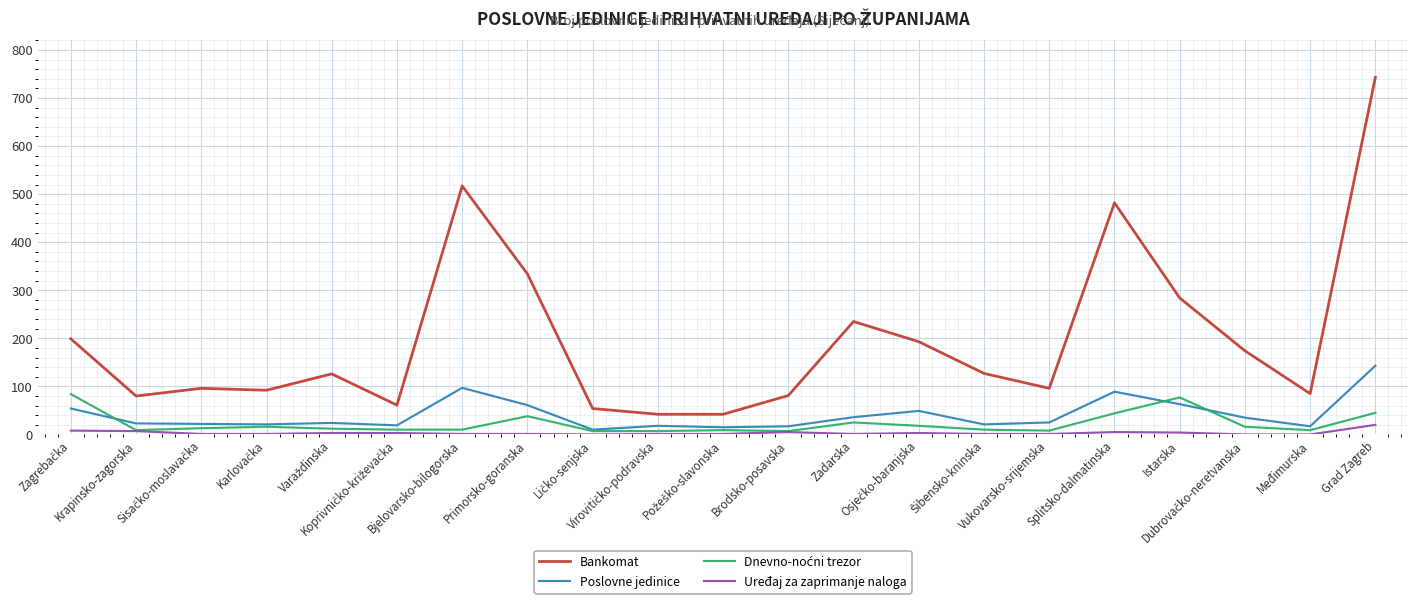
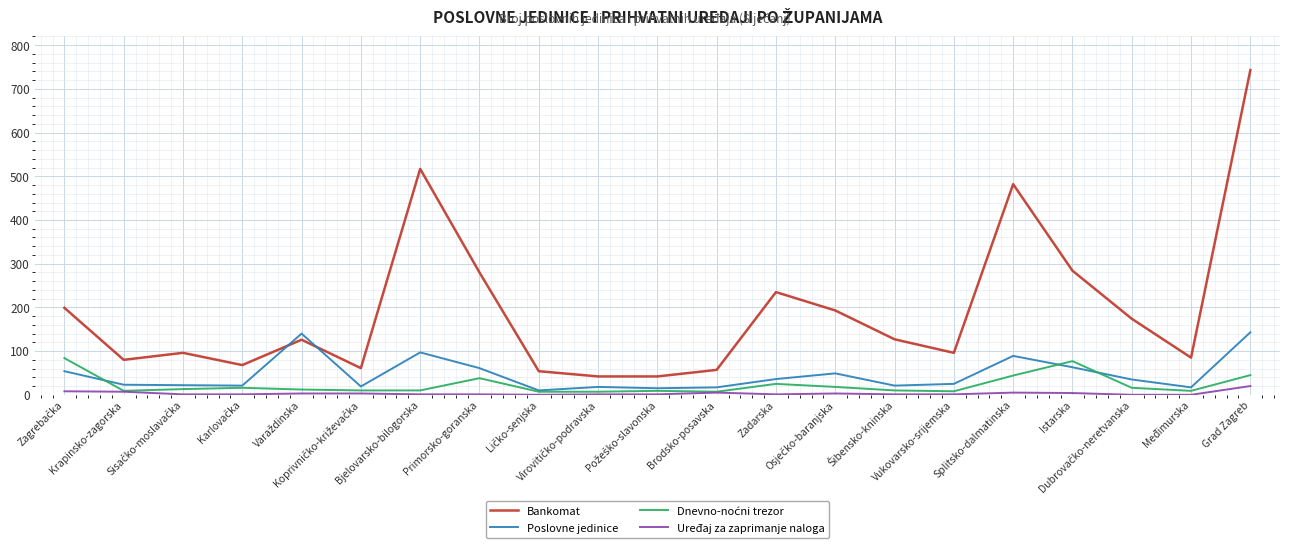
Bankomat, Karlovačka: 90 -> 70
Poslovne jedinice, Varaždinska: 20 -> 140
Bankomat, Primorsko-goranska: 330 -> 280
Bankomat, Brodsko-posavska: 80 -> 60
